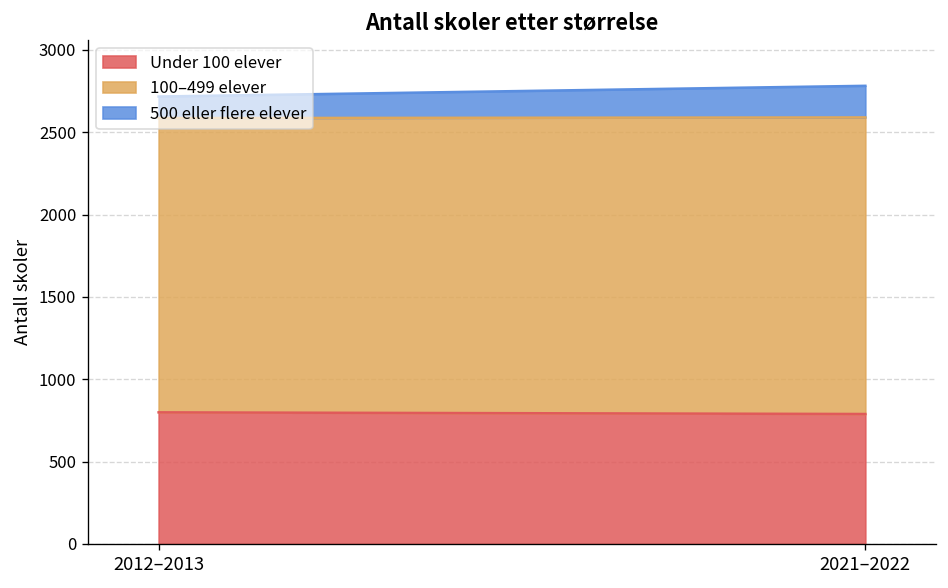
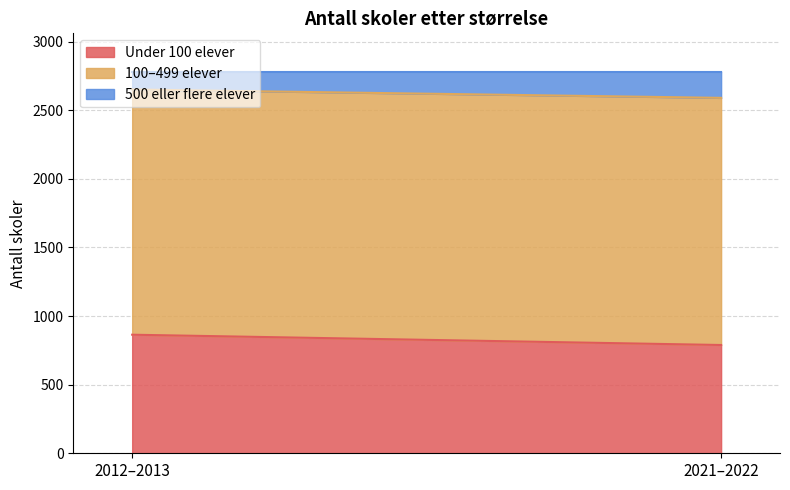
Under 100 elever, 2012–2013: 800 -> 860
